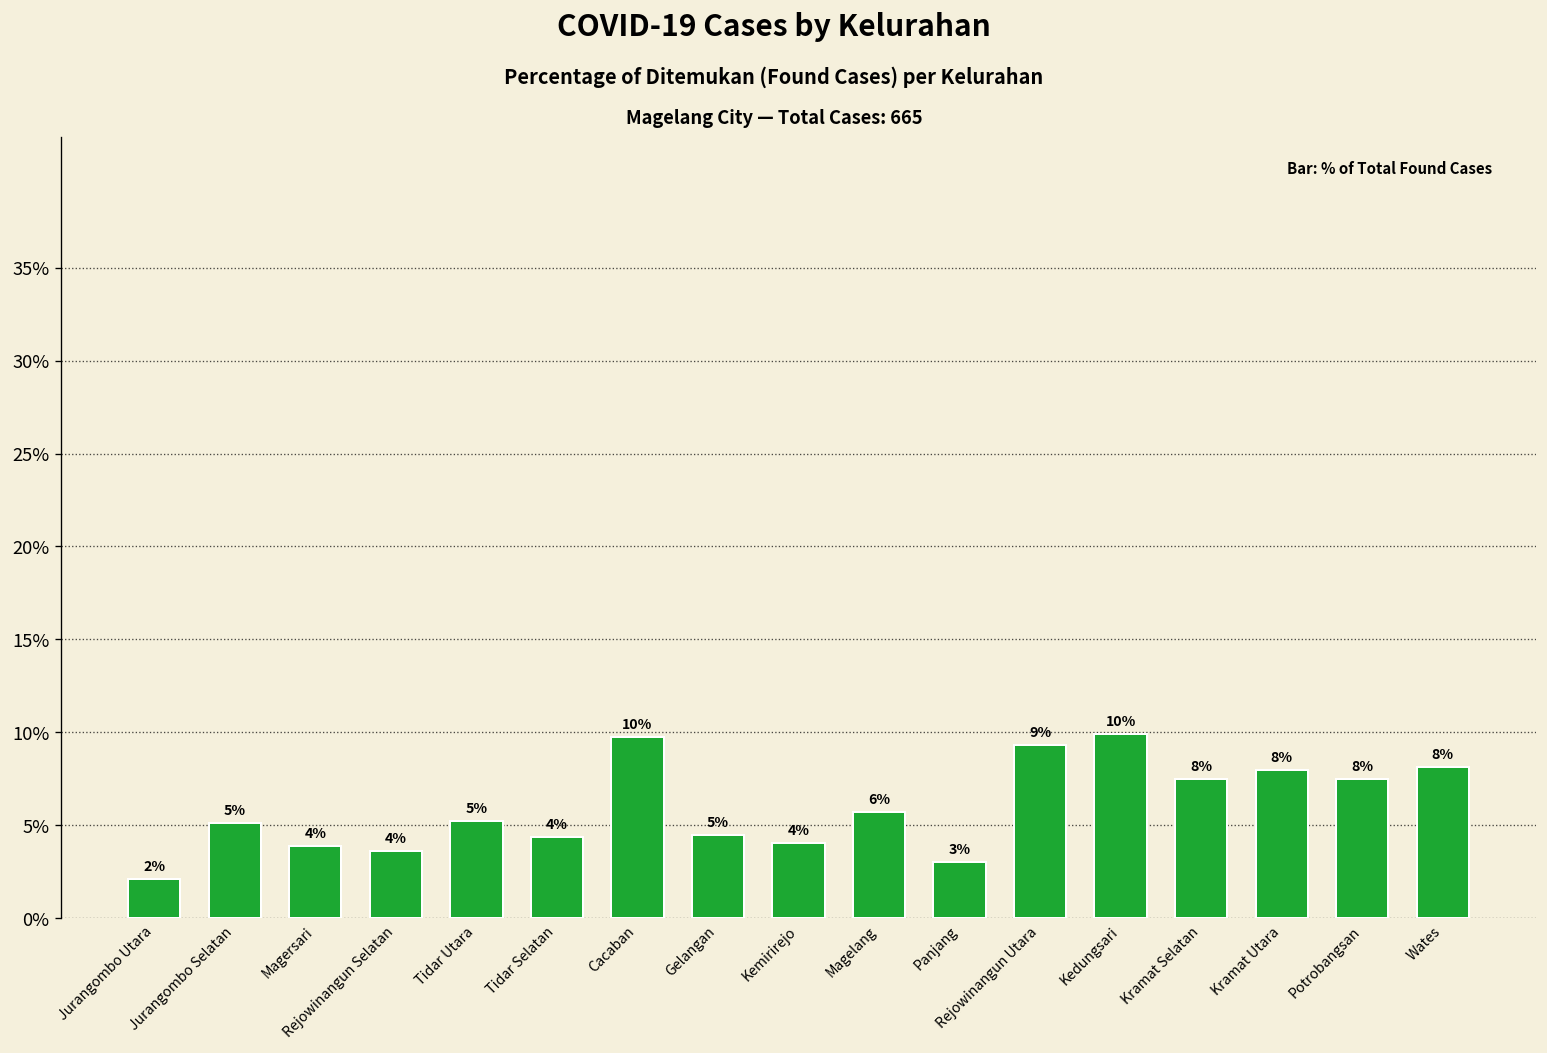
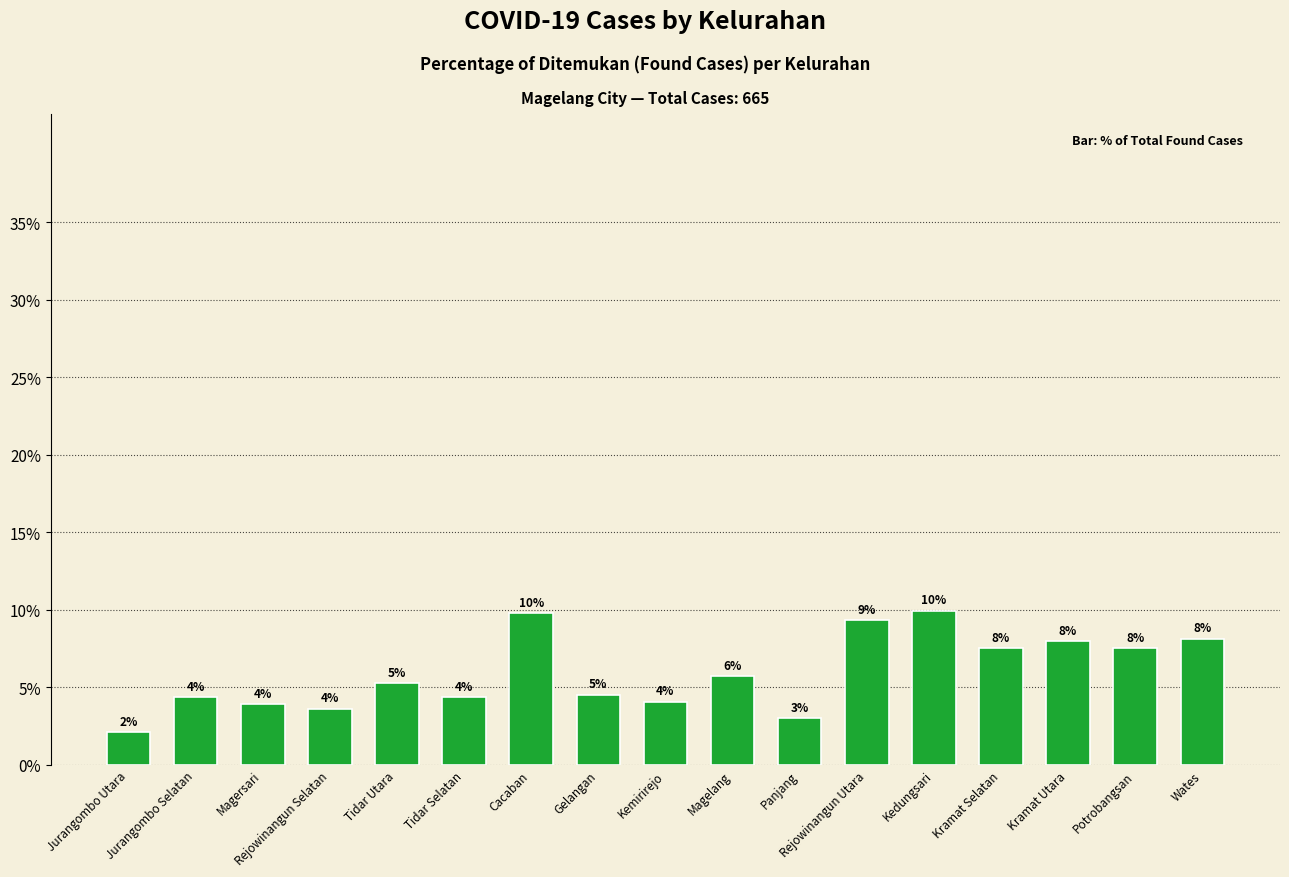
Jurangombo Selatan: 5% -> 4%
